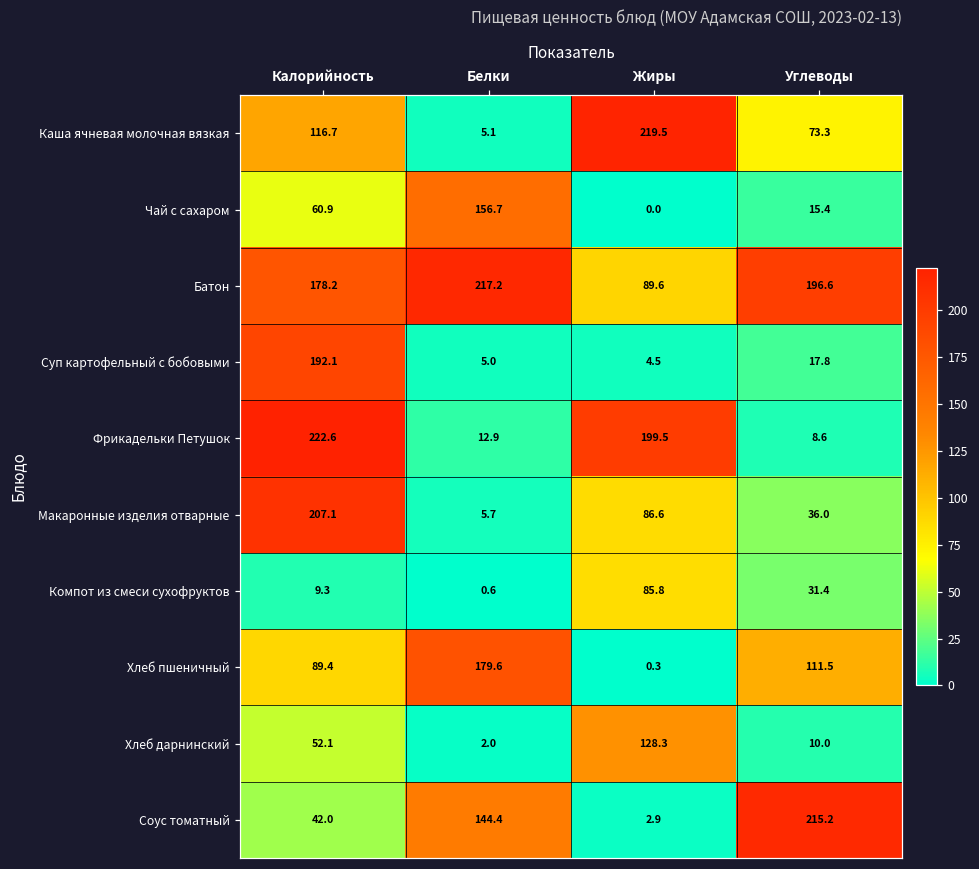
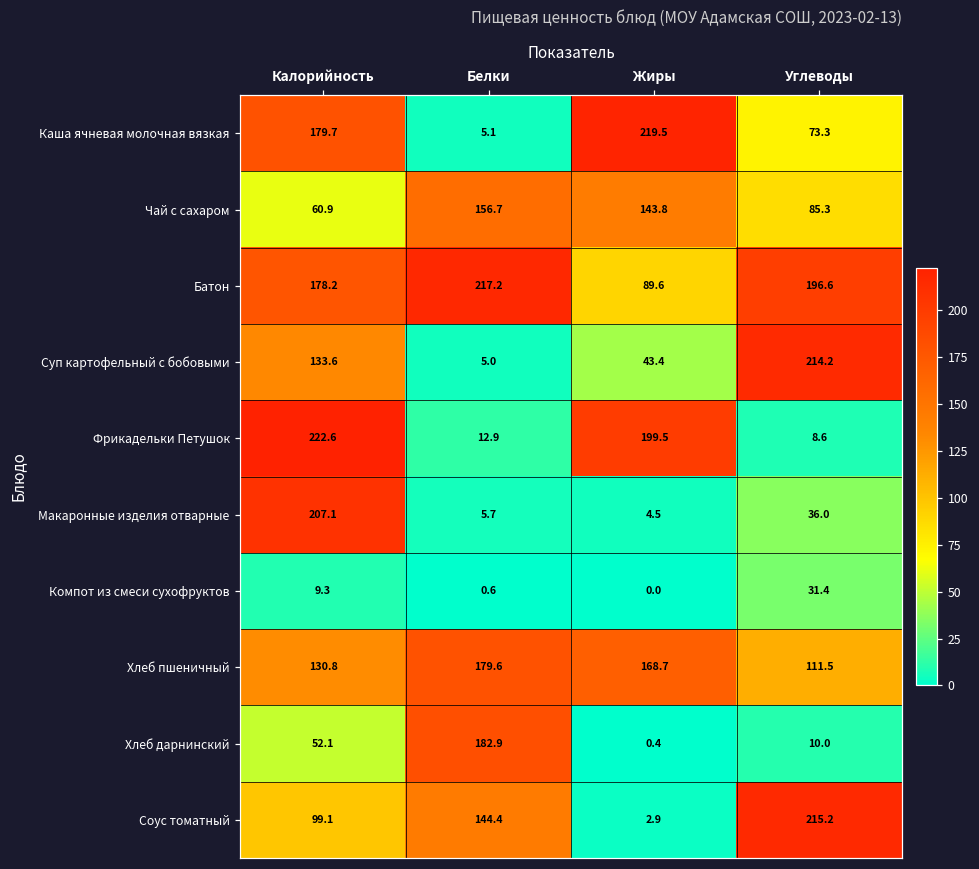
Каша ячневая молочная вязкая, Калорийность: 116.7 -> 179.7
Чай с сахаром, Жиры: 0.0 -> 143.8
Чай с сахаром, Углеводы: 15.4 -> 85.3
Суп картофельный с бобовыми, Калорийность: 192.1 -> 133.6
Суп картофельный с бобовыми, Жиры: 4.5 -> 43.4
Суп картофельный с бобовыми, Углеводы: 17.8 -> 214.2
Макаронные изделия отварные, Жиры: 86.6 -> 4.5
Компот из смеси сухофруктов, Жиры: 85.8 -> 0.0
Хлеб пшеничный, Калорийность: 89.4 -> 130.8
Хлеб пшеничный, Жиры: 0.3 -> 168.7
Хлеб дарнинский, Белки: 2.0 -> 182.9
Хлеб дарнинский, Жиры: 128.3 -> 0.4
Соус томатный, Калорийность: 42.0 -> 99.1
